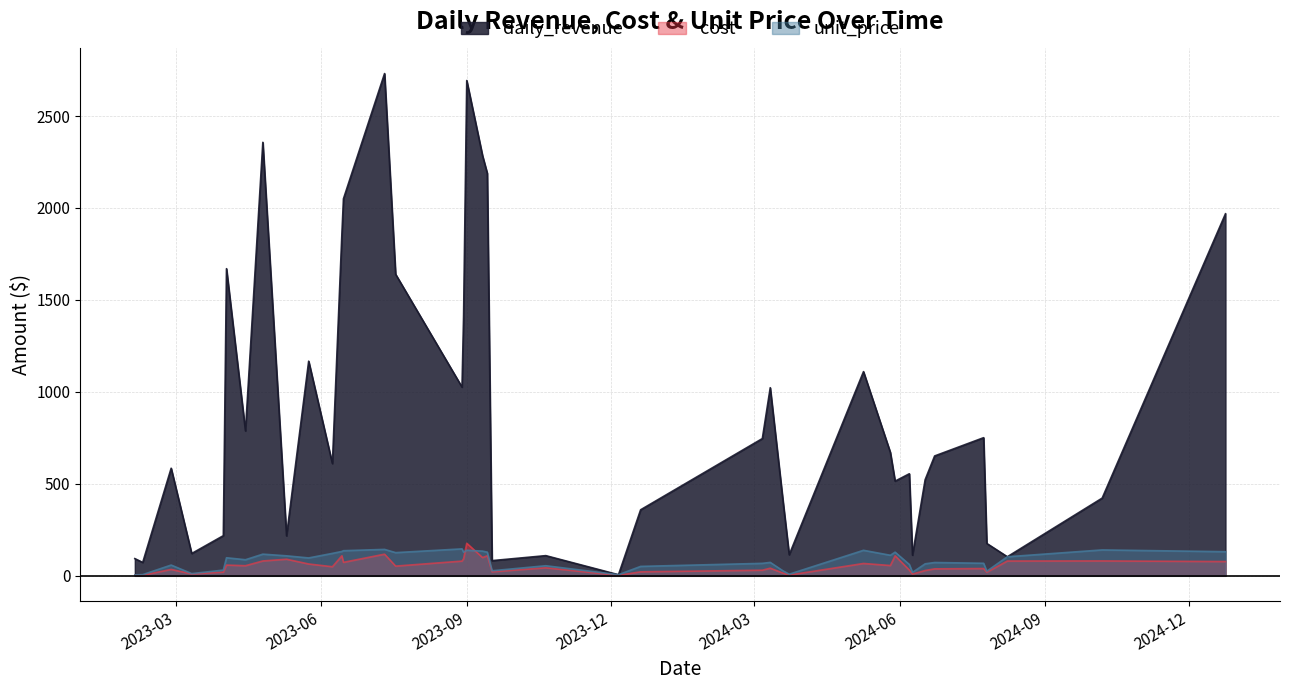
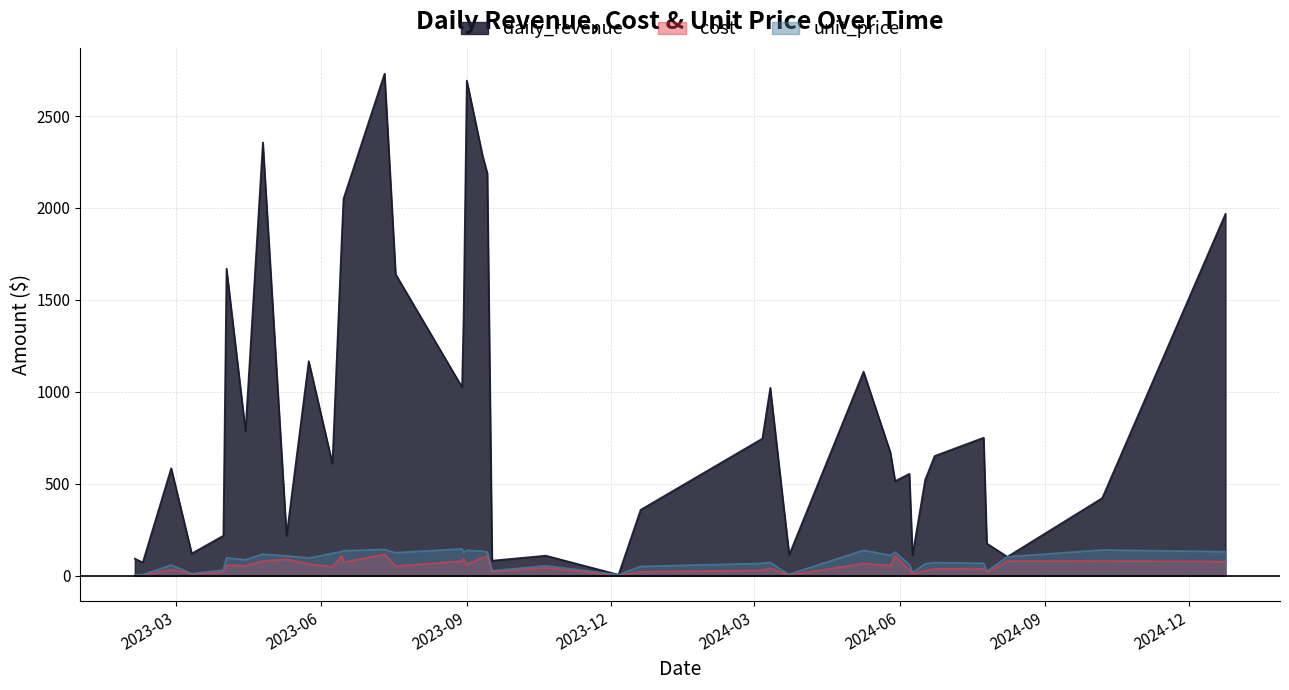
cost, 2023-09: 180 -> 60
